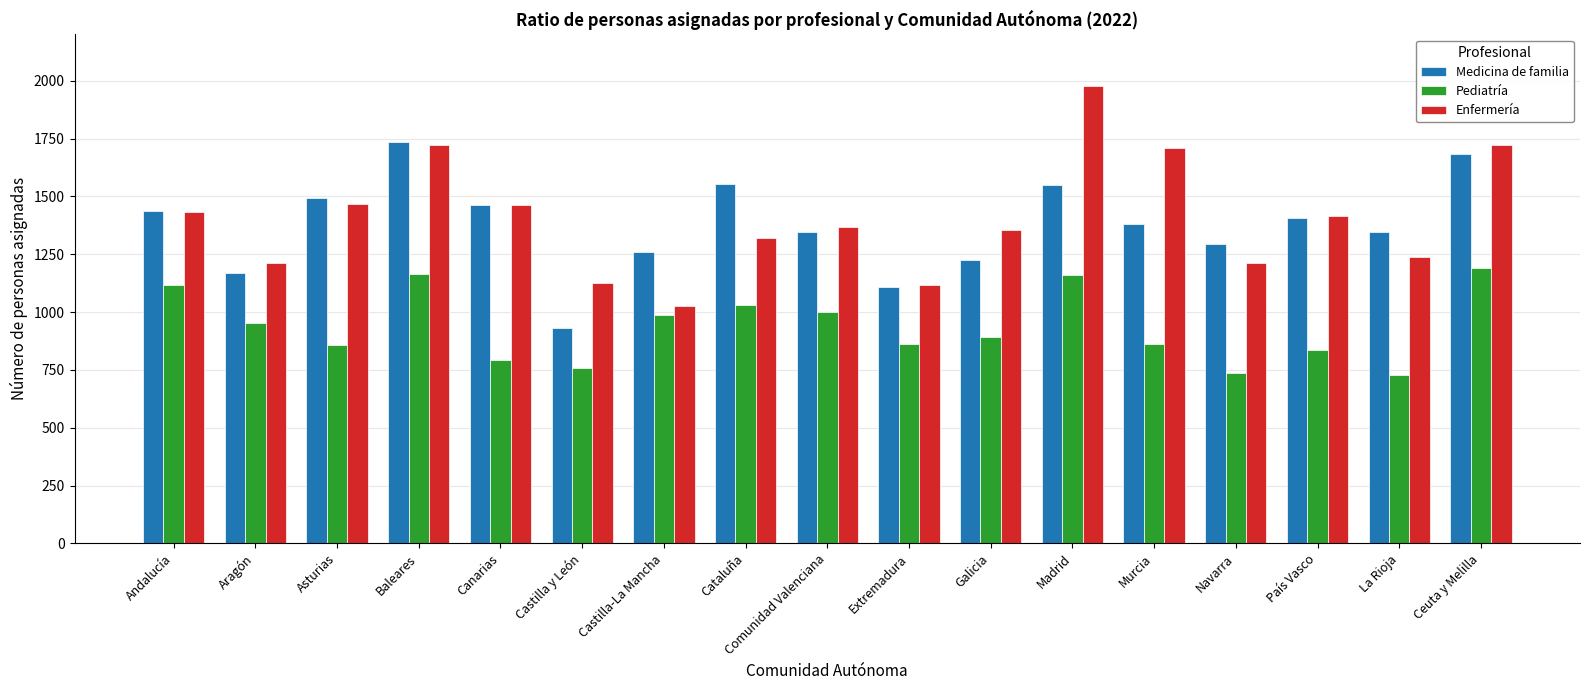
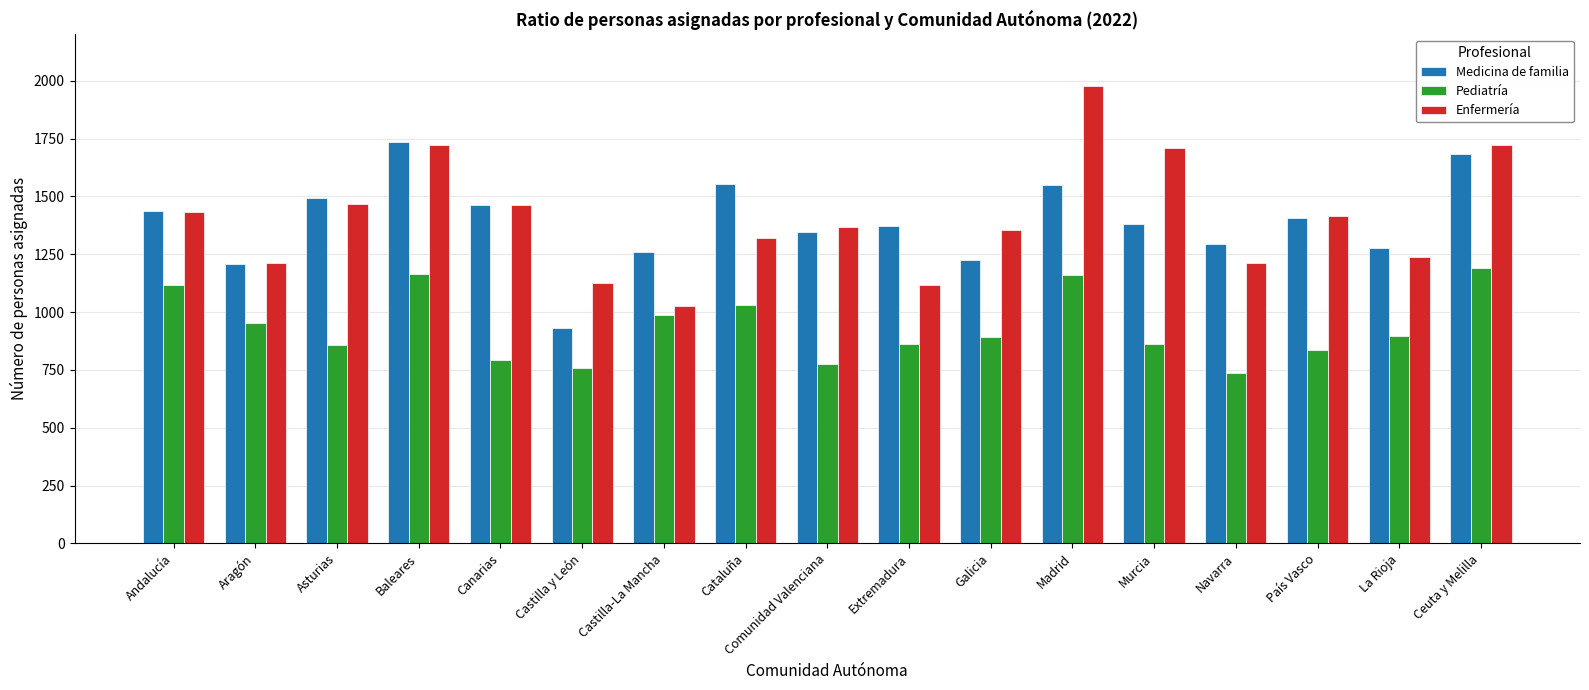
Medicina de familia, Aragón: 1170 -> 1210
Pediatría, Comunidad Valenciana: 1000 -> 770
Medicina de familia, Extremadura: 1110 -> 1370
Medicina de familia, La Rioja: 1350 -> 1280
Pediatría, La Rioja: 730 -> 900
